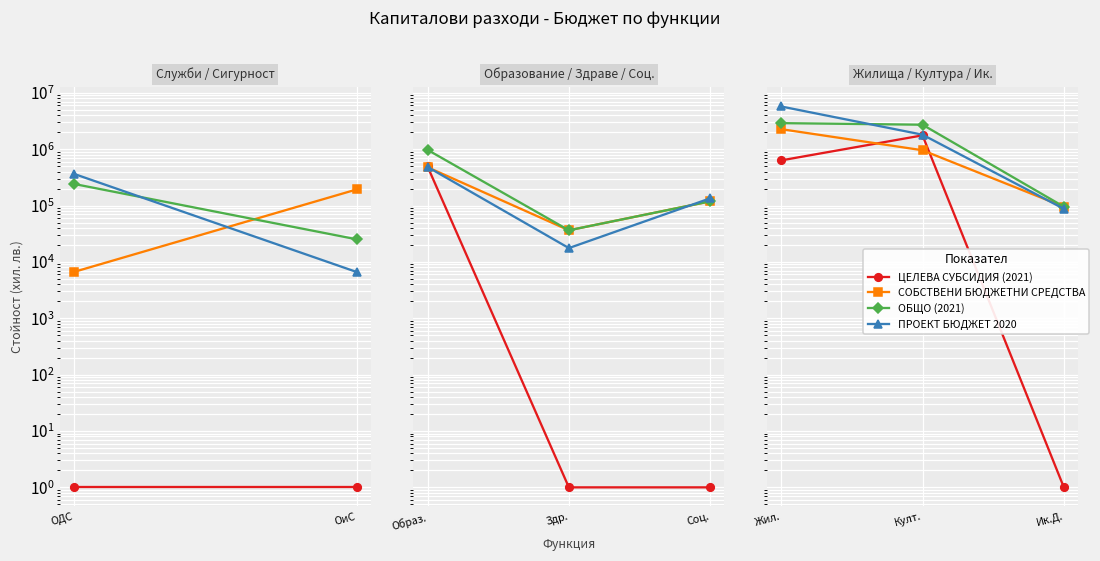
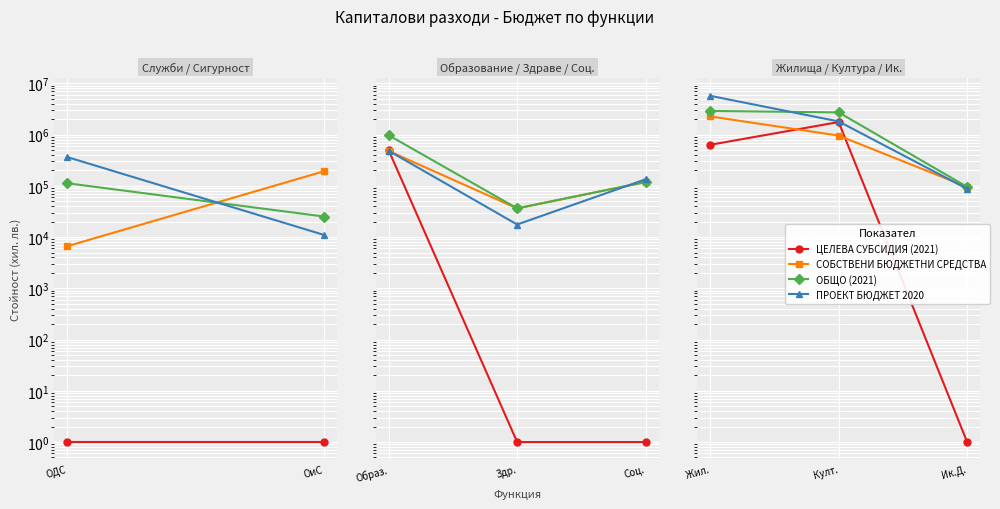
Служби / Сигурност, ОБЩО (2021), ОДС: 200000 -> 110000
Служби / Сигурност, ПРОЕКТ БЮДЖЕТ 2020, ОиС: 7000 -> 11000
